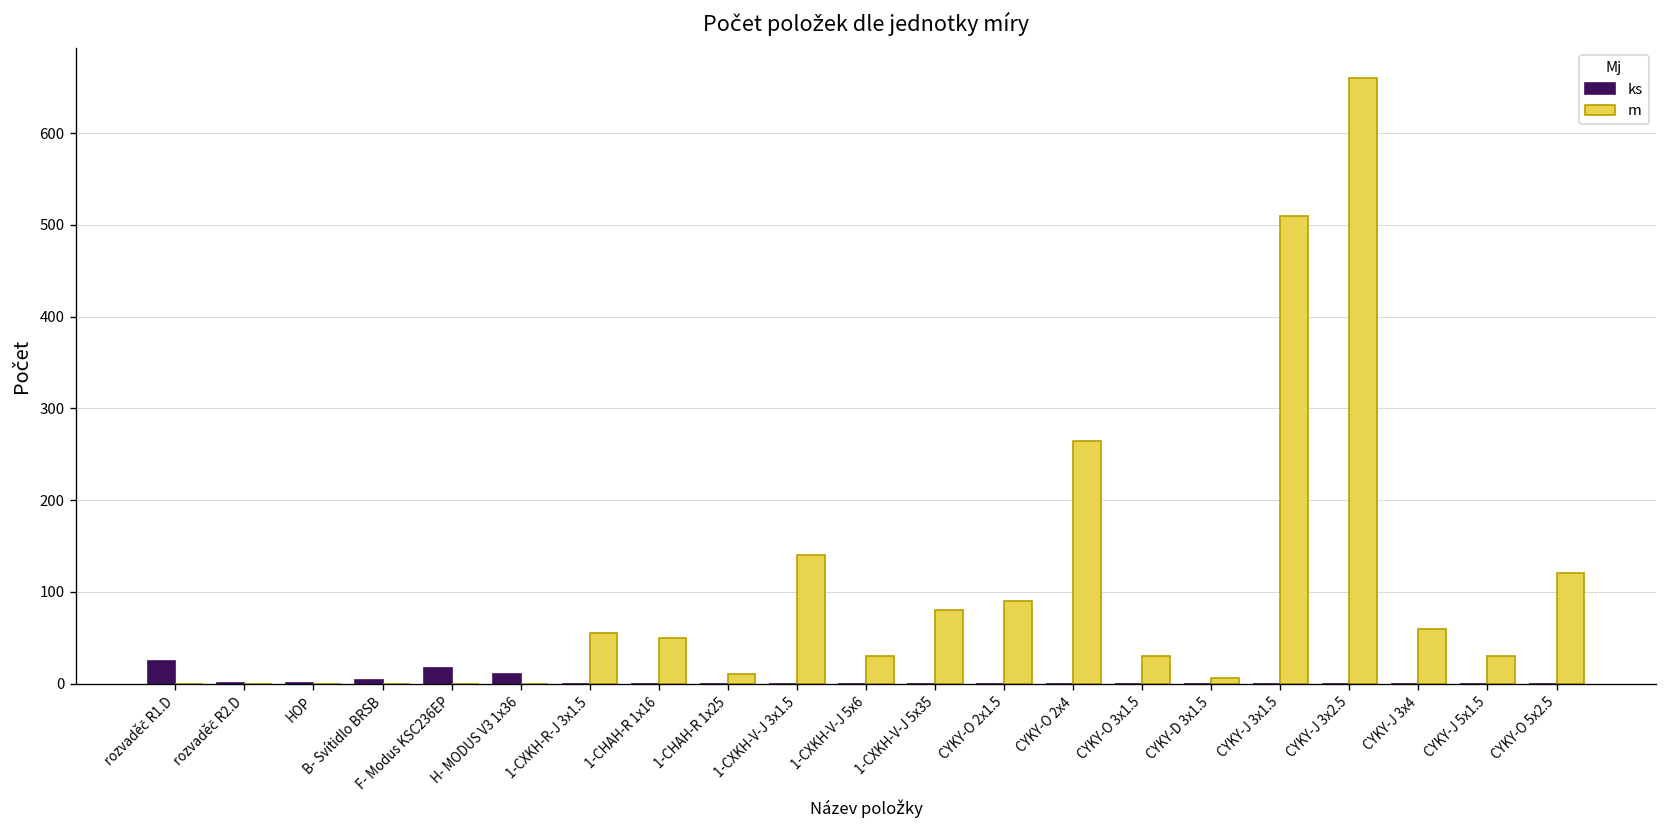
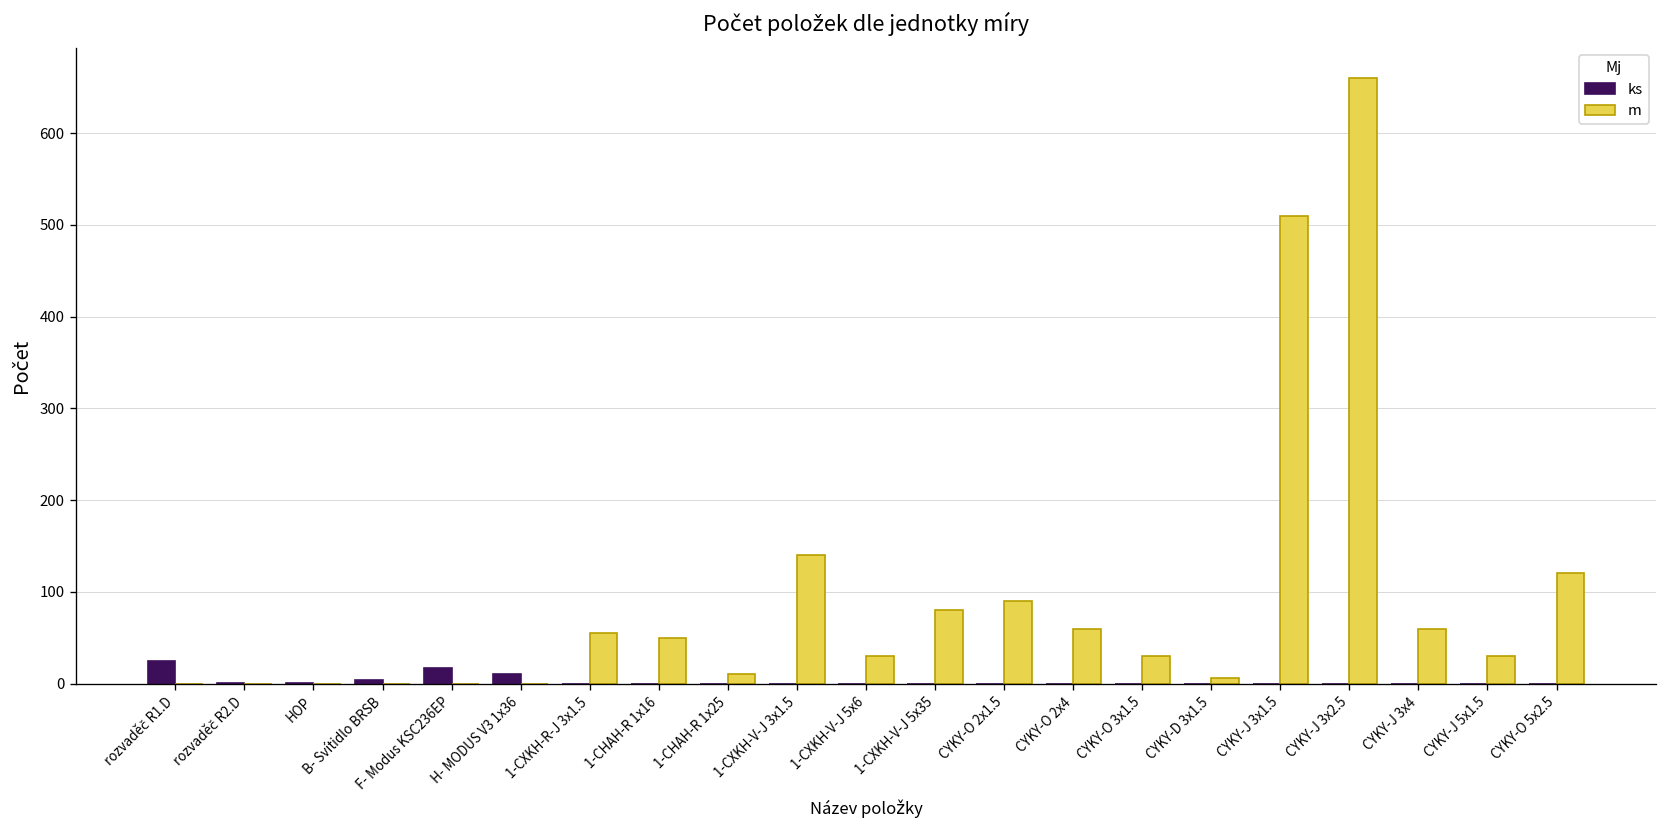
m, CYKY-O 2x4: 260 -> 60
